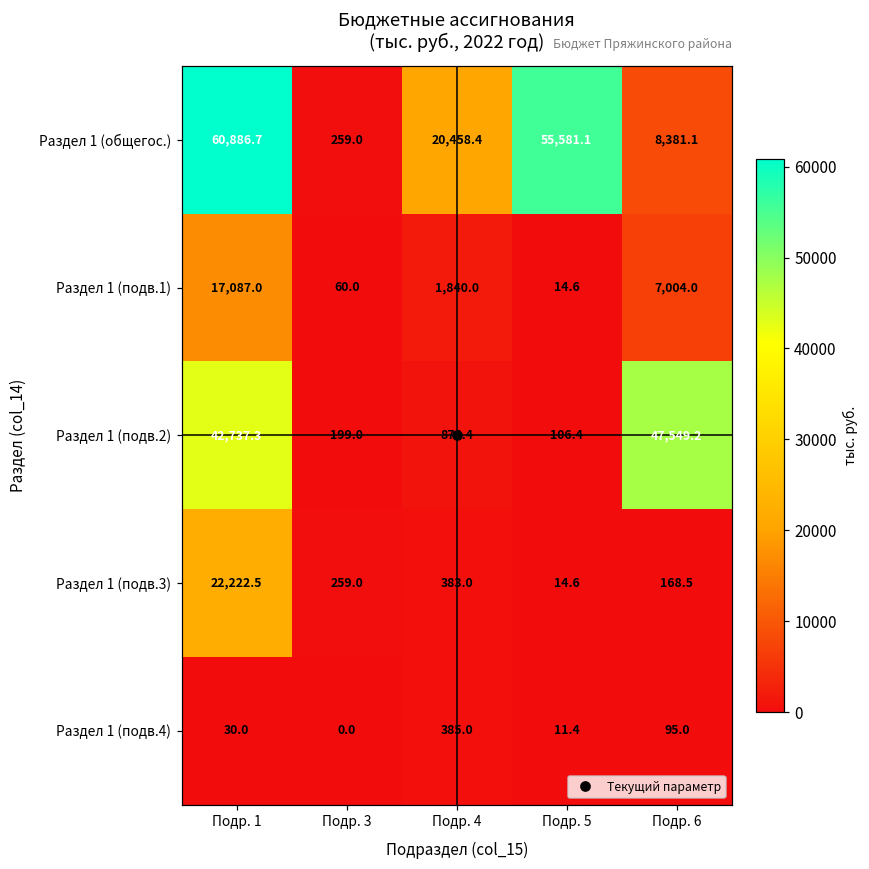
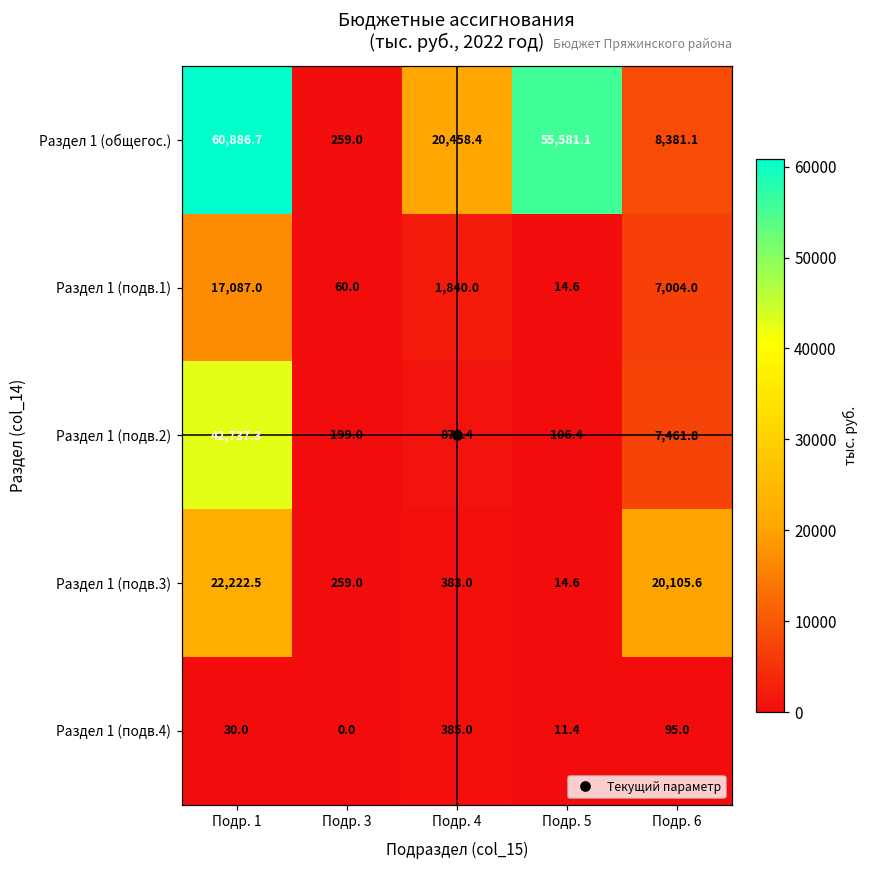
Раздел 1 (подв.2), Подр. 6: 47,549.2 -> 7,461.8
Раздел 1 (подв.3), Подр. 6: 168.5 -> 20,105.6
